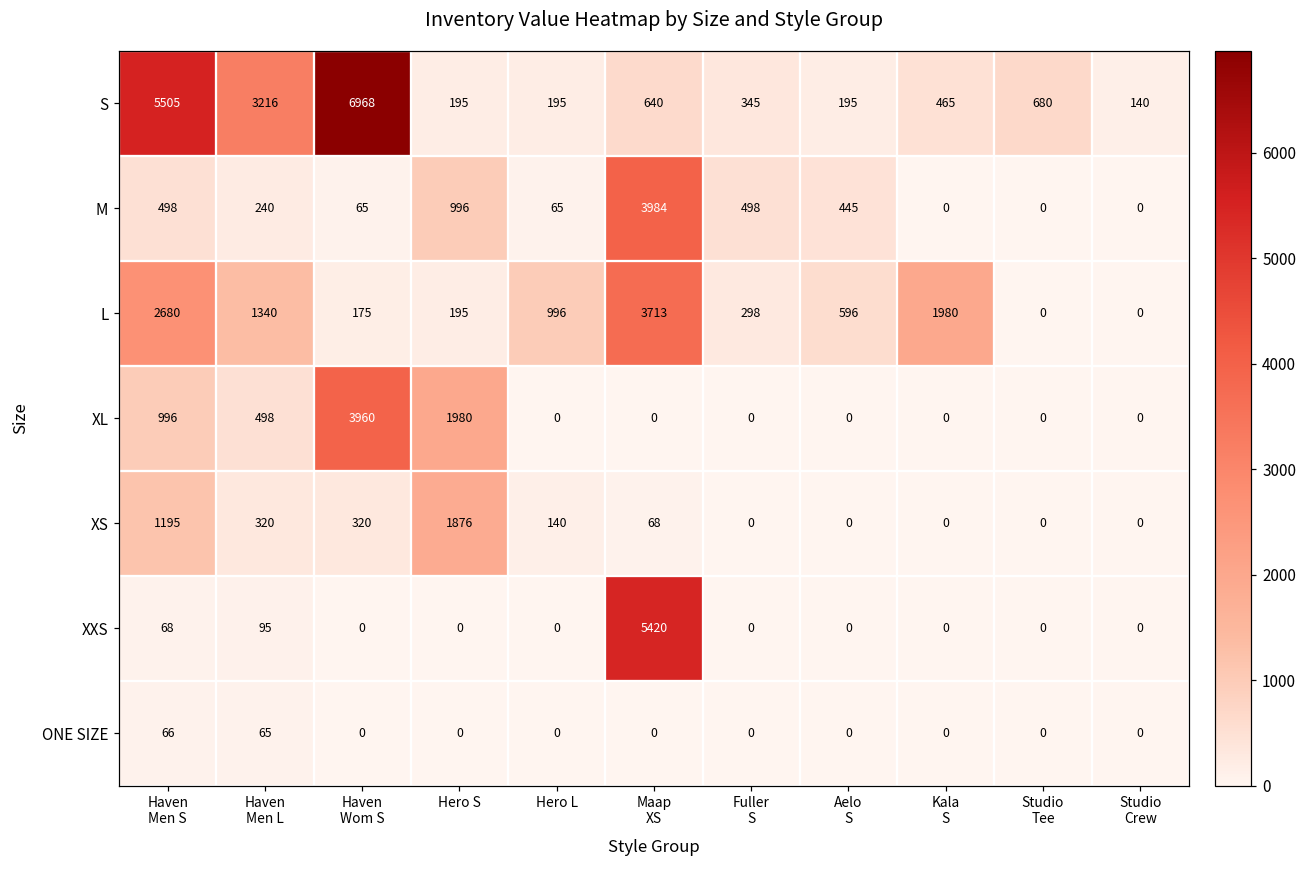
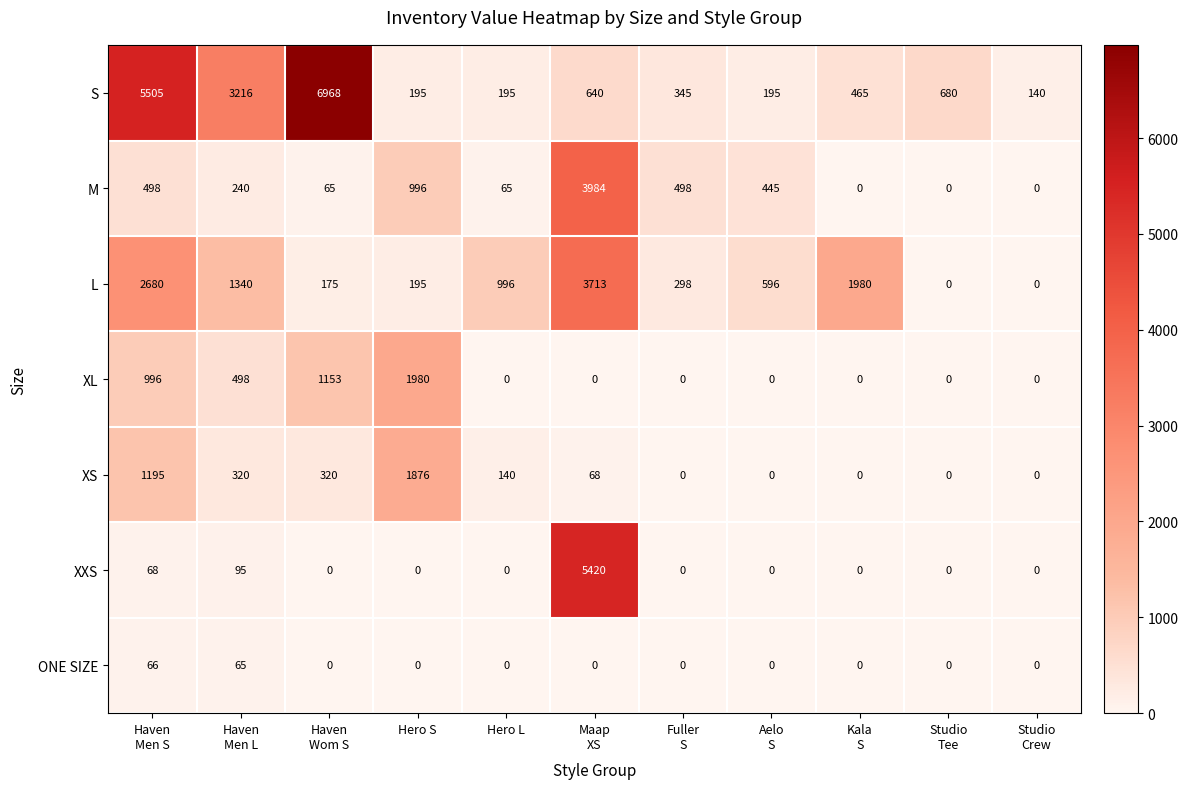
XL, Haven Wom S: 3960 -> 1153
